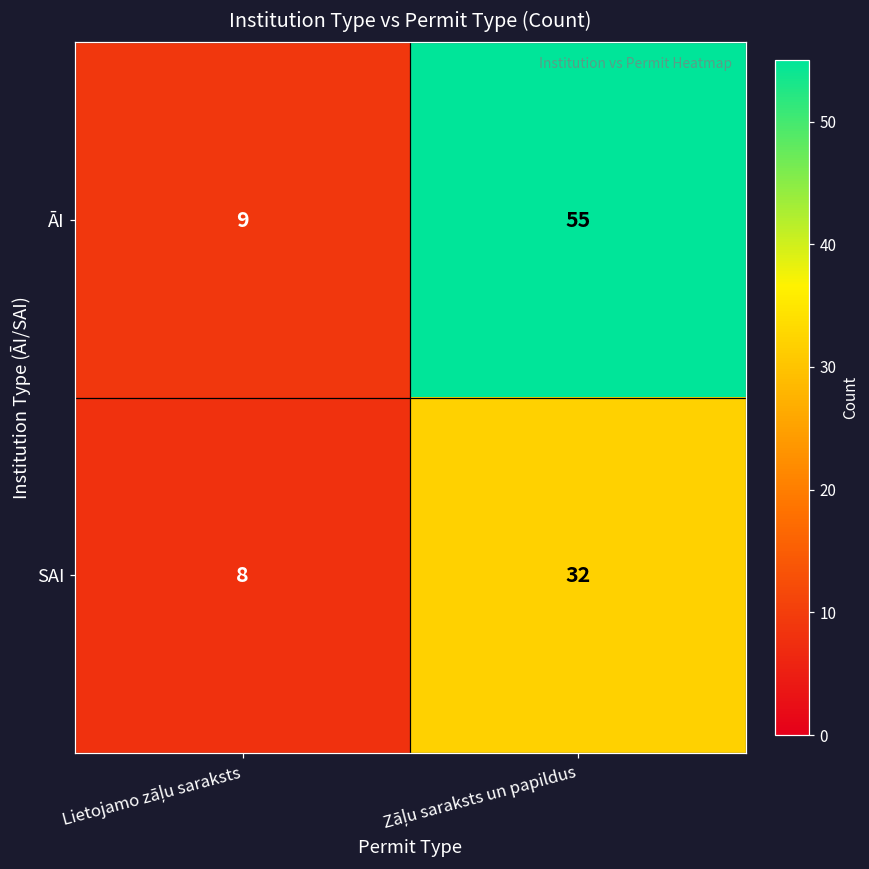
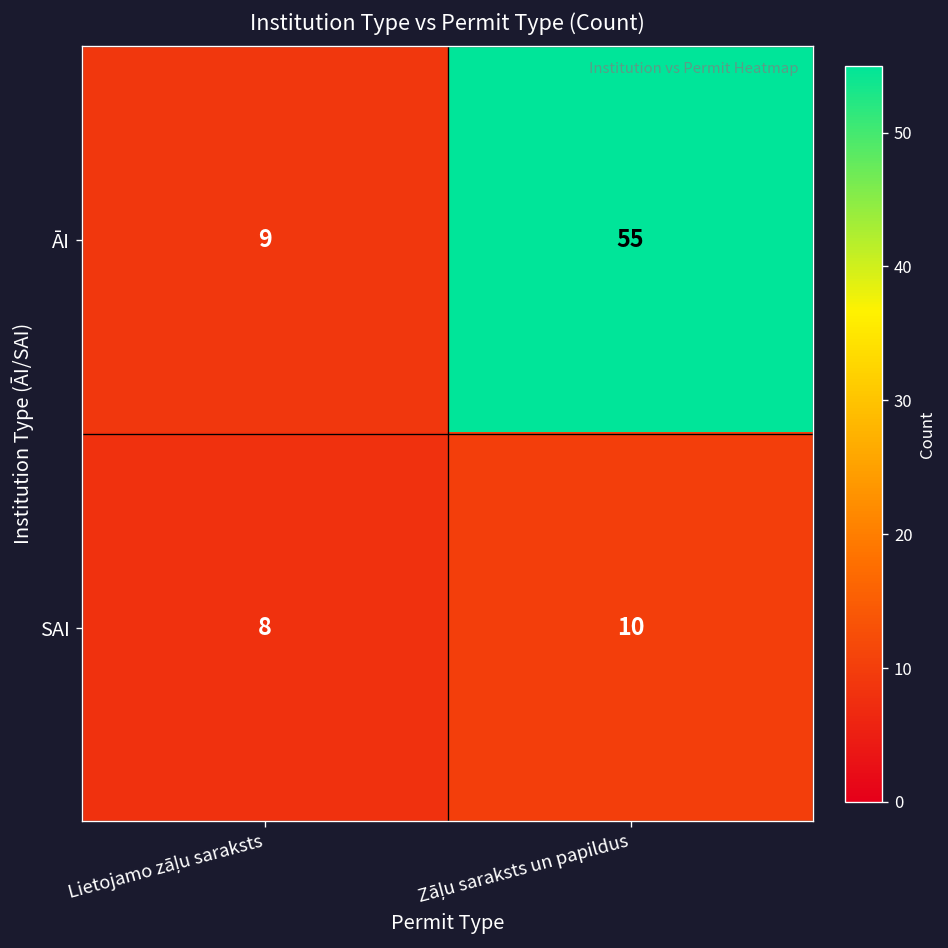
SAI, Zāļu saraksts un papildus: 32 -> 10
